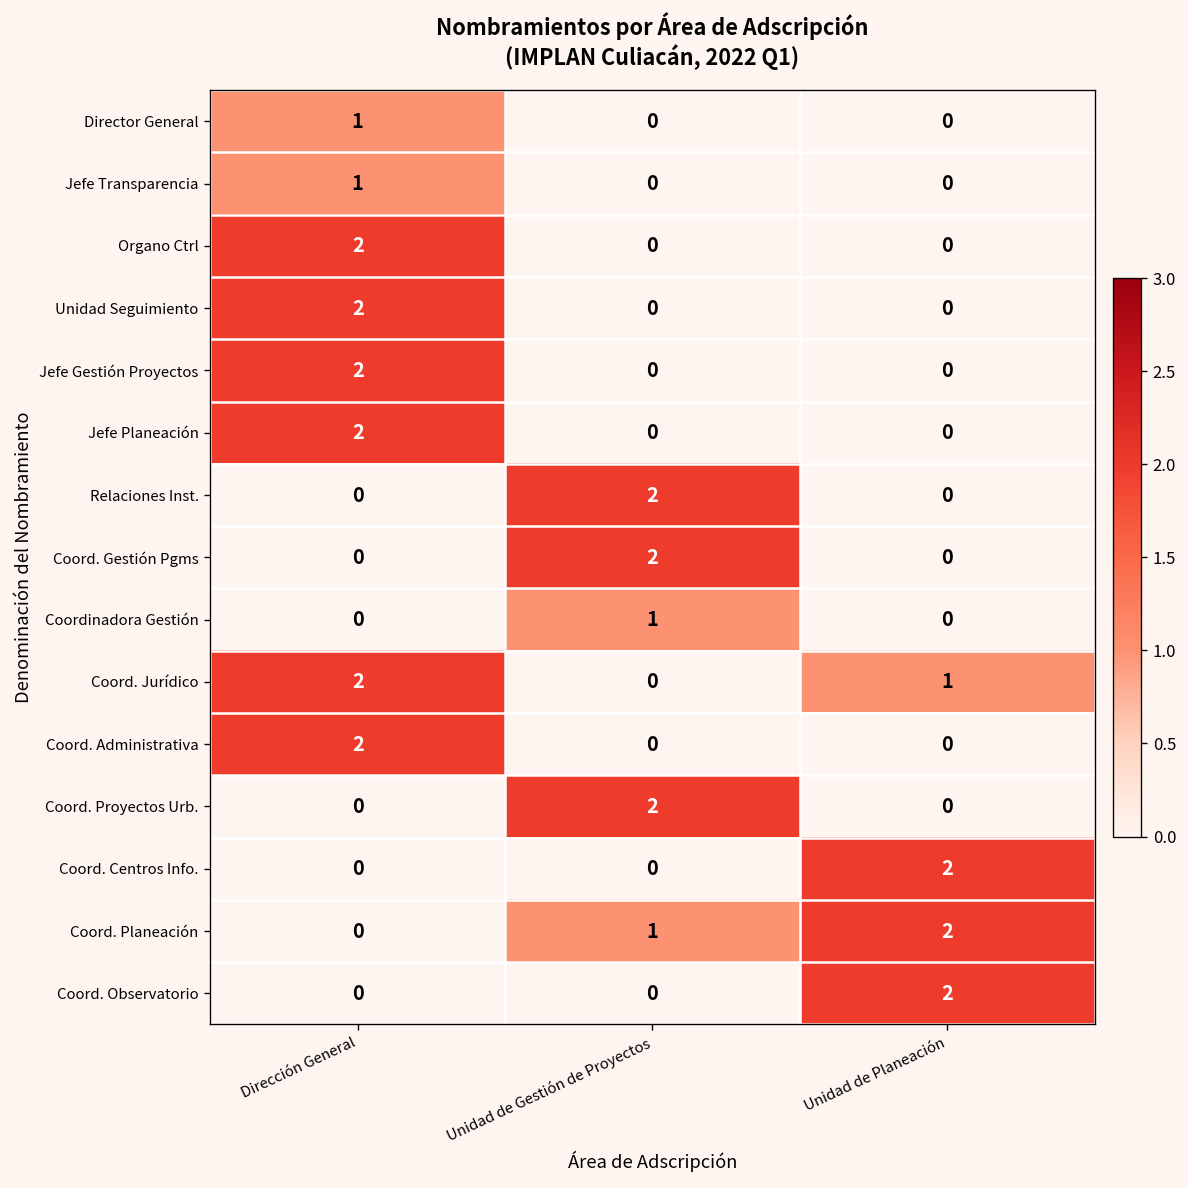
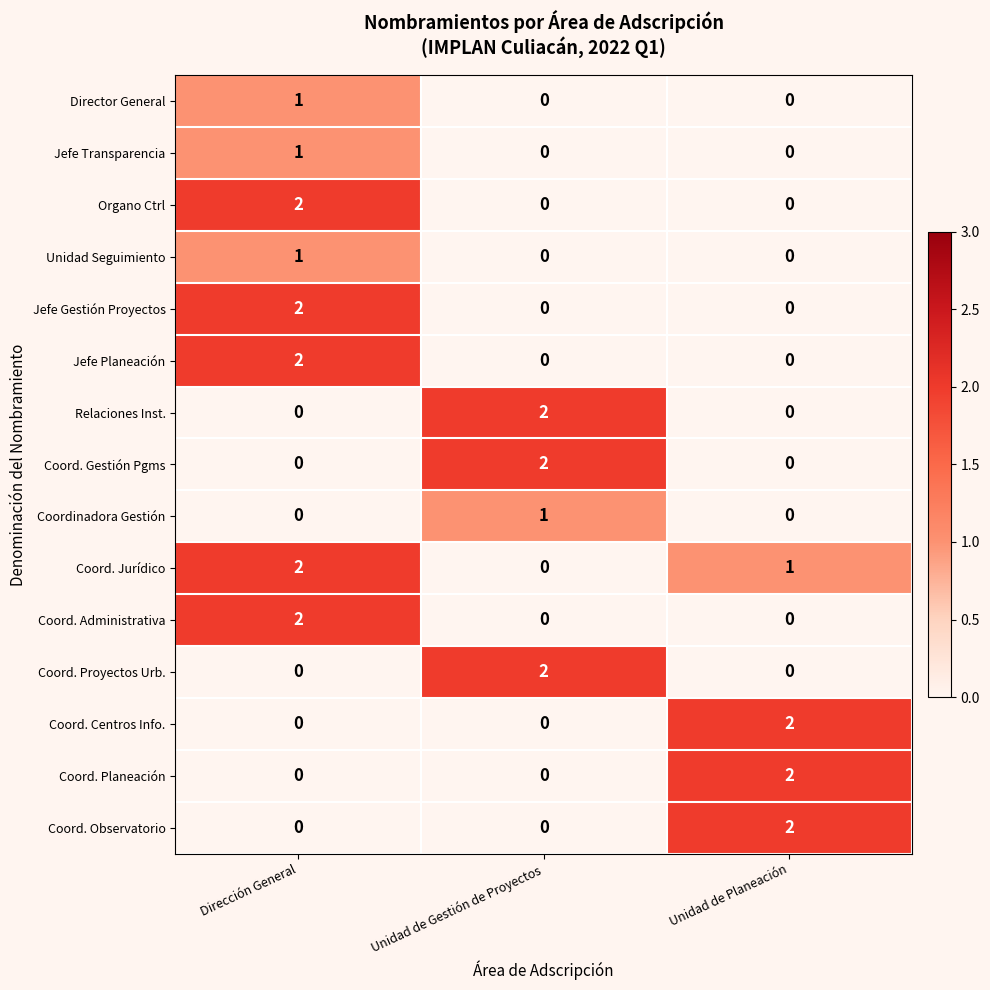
Unidad Seguimiento, Dirección General: 2 -> 1
Coord. Planeación, Unidad de Gestión de Proyectos: 1 -> 0
